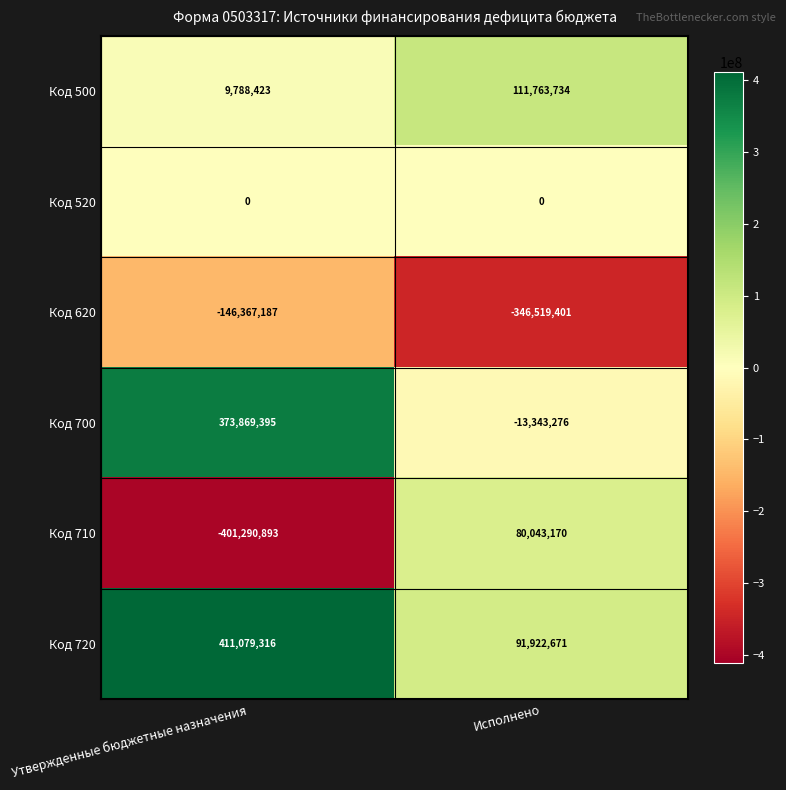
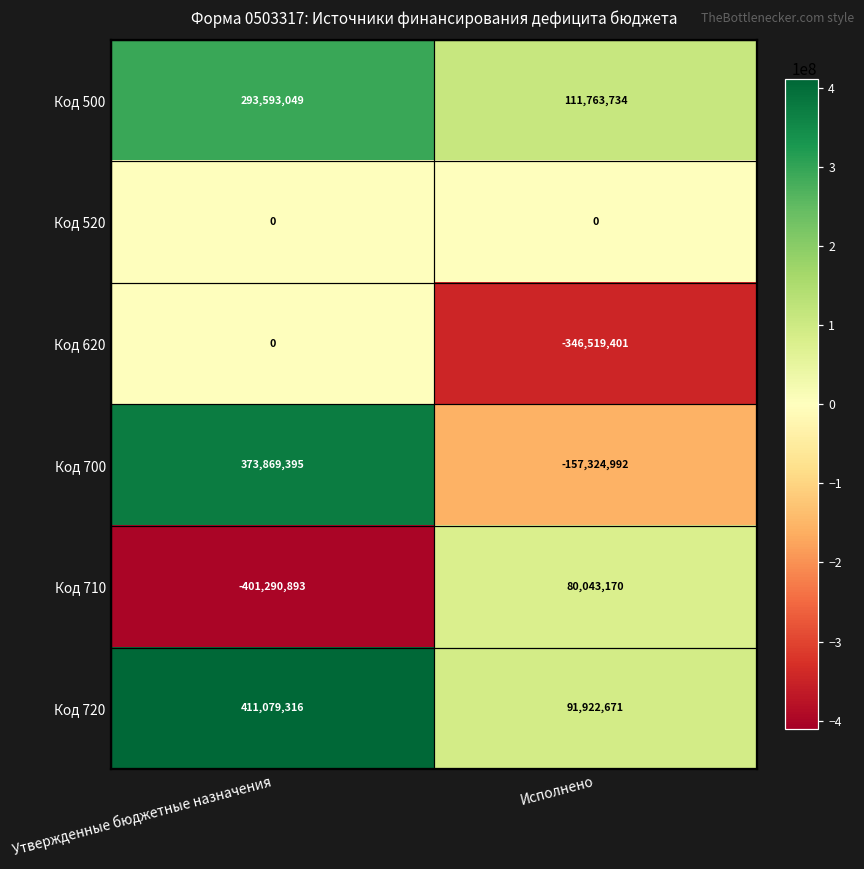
Код 500, Утвержденные бюджетные назначения: 9,788,423 -> 293,593,049
Код 620, Утвержденные бюджетные назначения: -146,367,187 -> 0
Код 700, Исполнено: -13,343,276 -> -157,324,992
